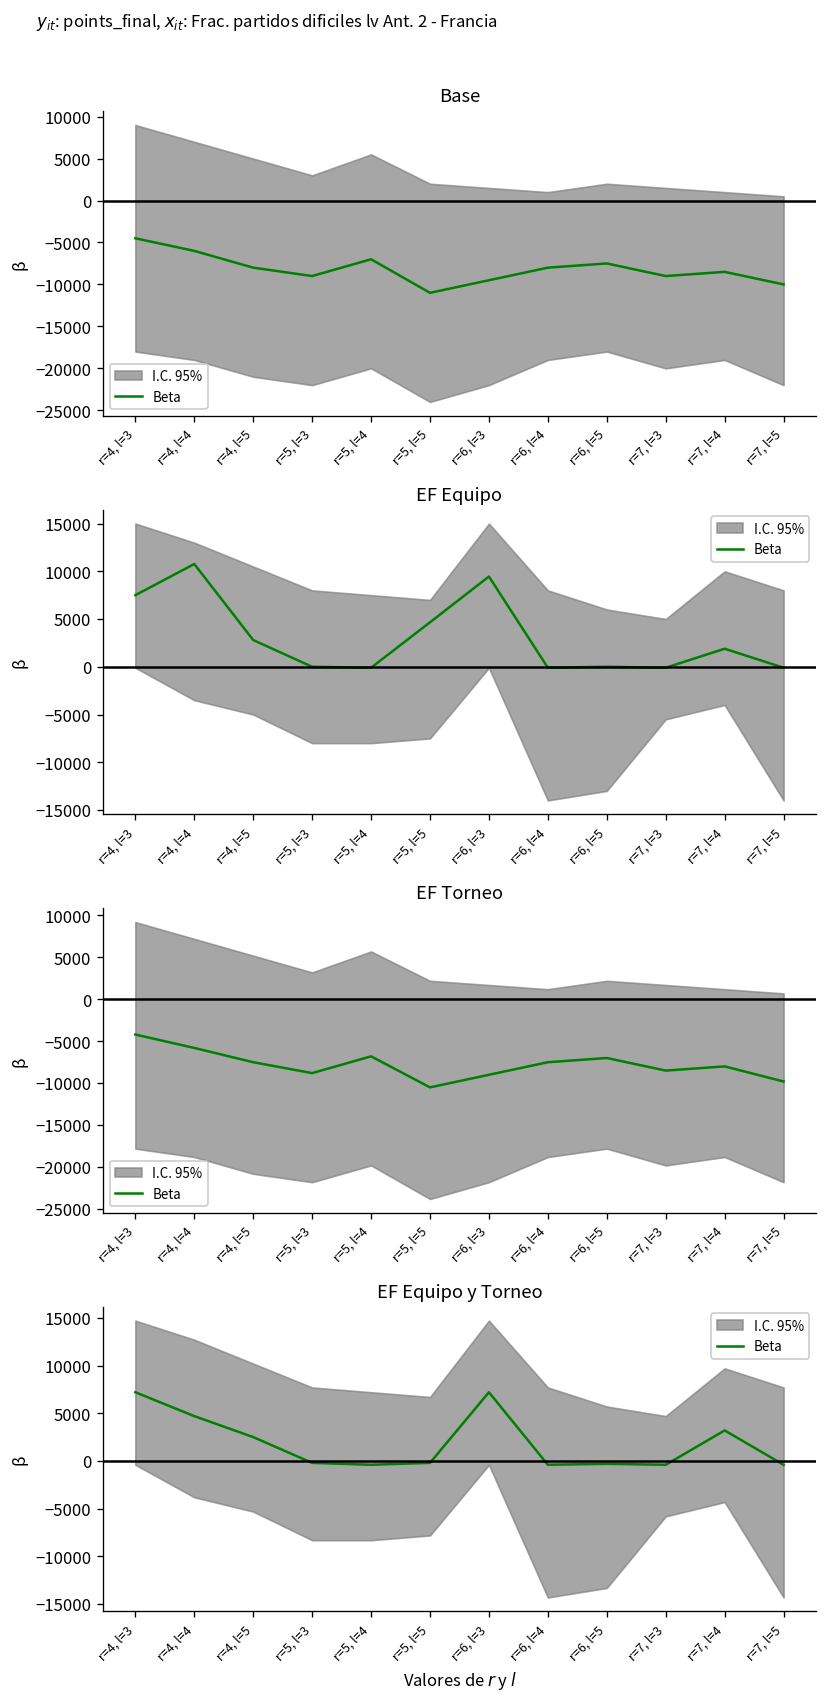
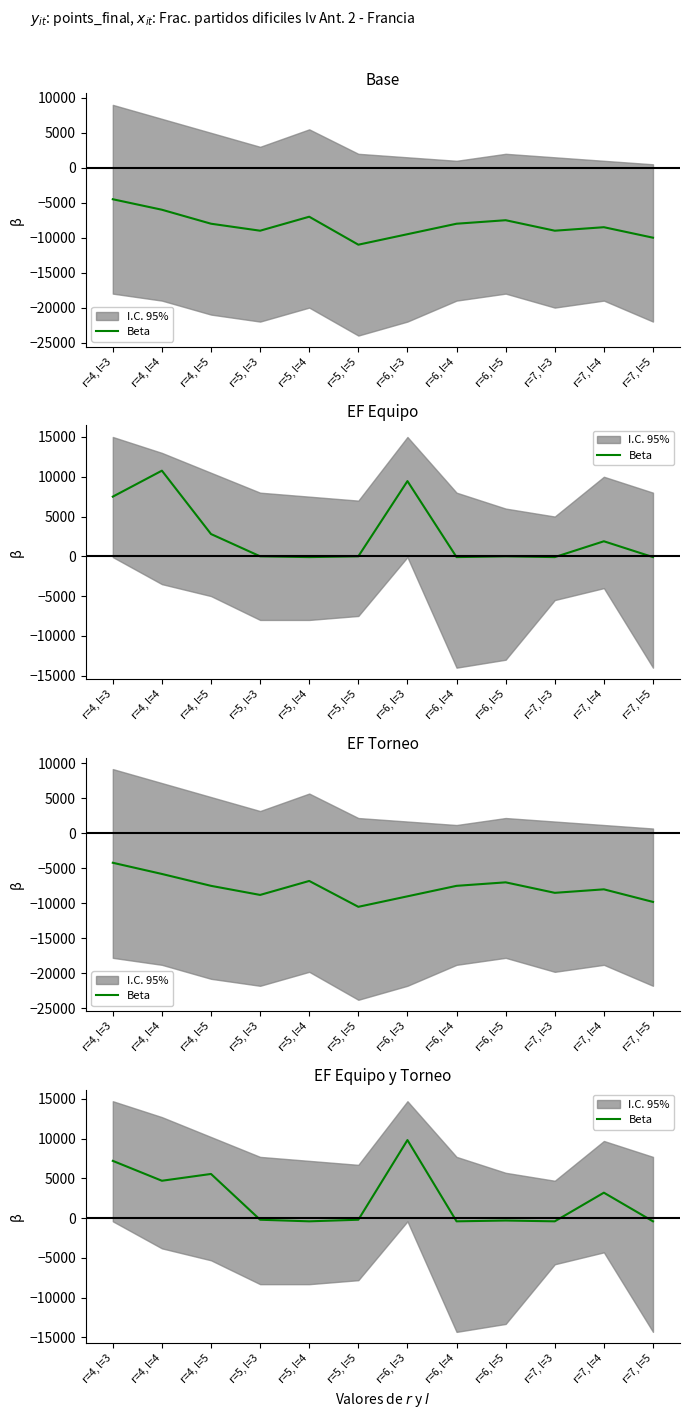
EF Equipo, Beta, r=5, l=5: 5000 -> 0
EF Equipo y Torneo, Beta, r=4, l=5: 3000 -> 6000
EF Equipo y Torneo, Beta, r=6, l=3: 7000 -> 10000
